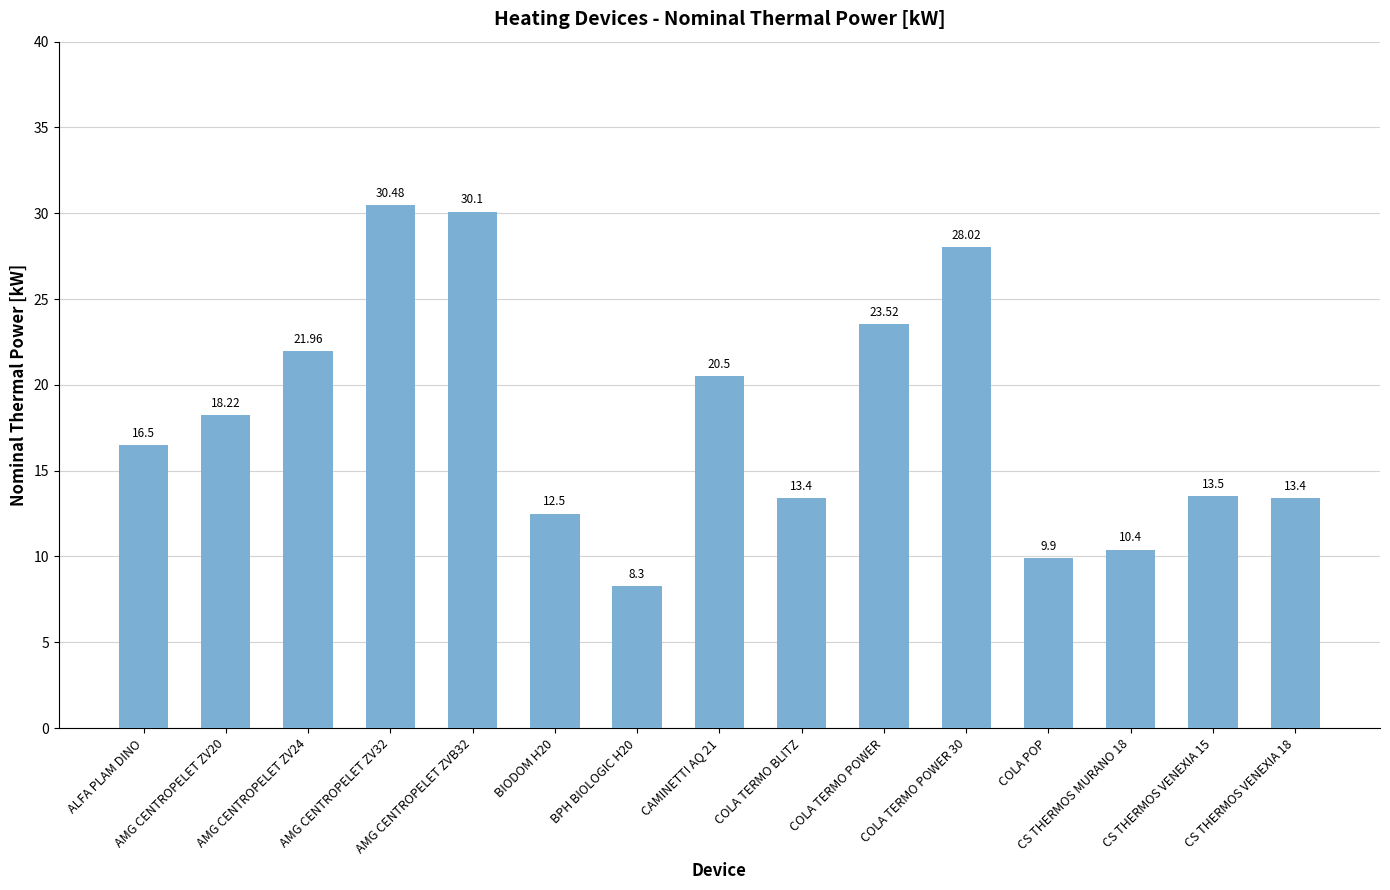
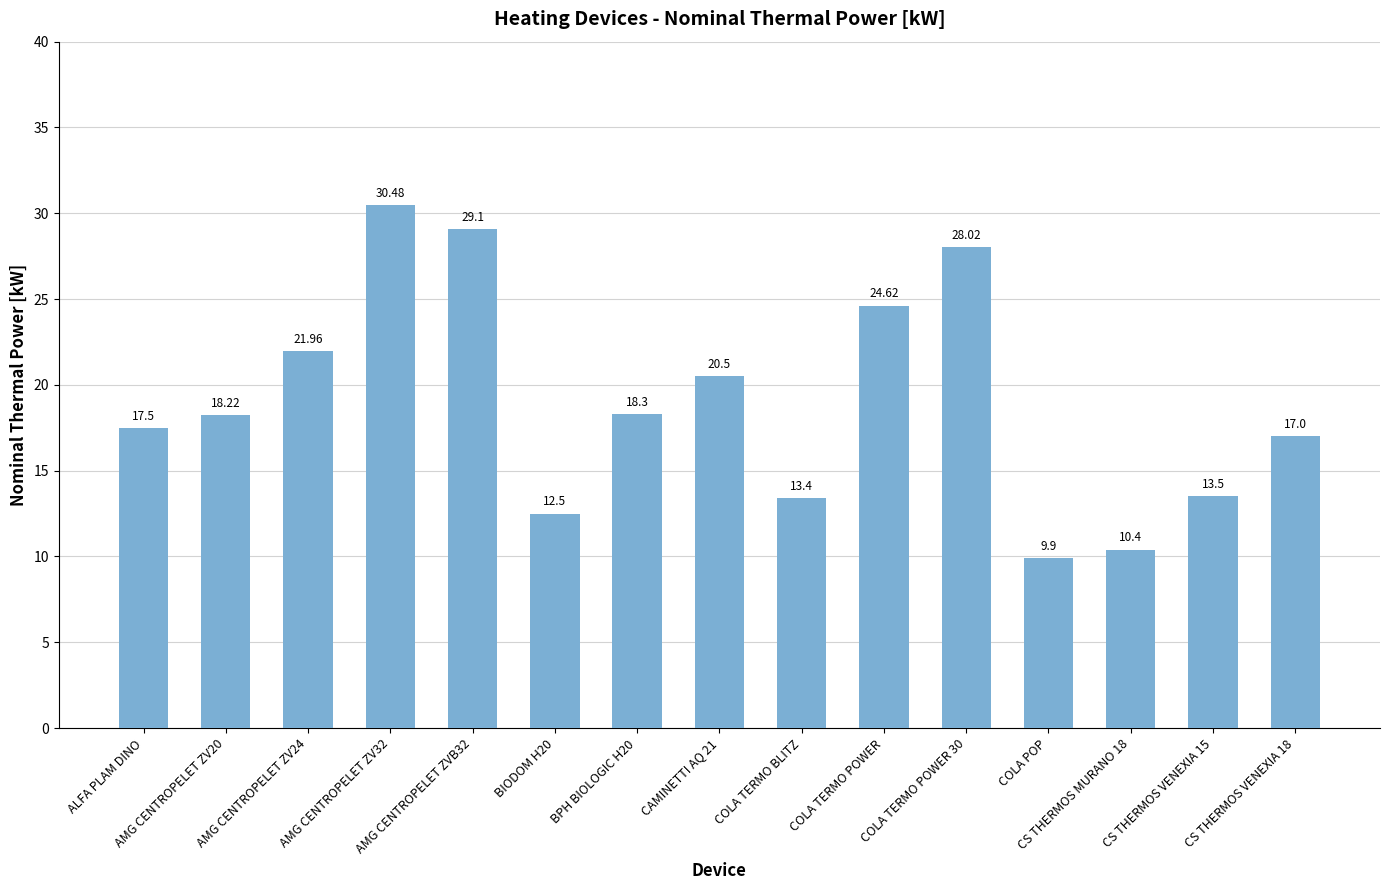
ALFA PLAM DINO: 16.5 -> 17.5
AMG CENTROPELET ZVB32: 30.1 -> 29.1
BPH BIOLOGIC H20: 8.3 -> 18.3
COLA TERMO POWER: 23.52 -> 24.62
CS THERMOS VENEXIA 18: 13.4 -> 17.0
